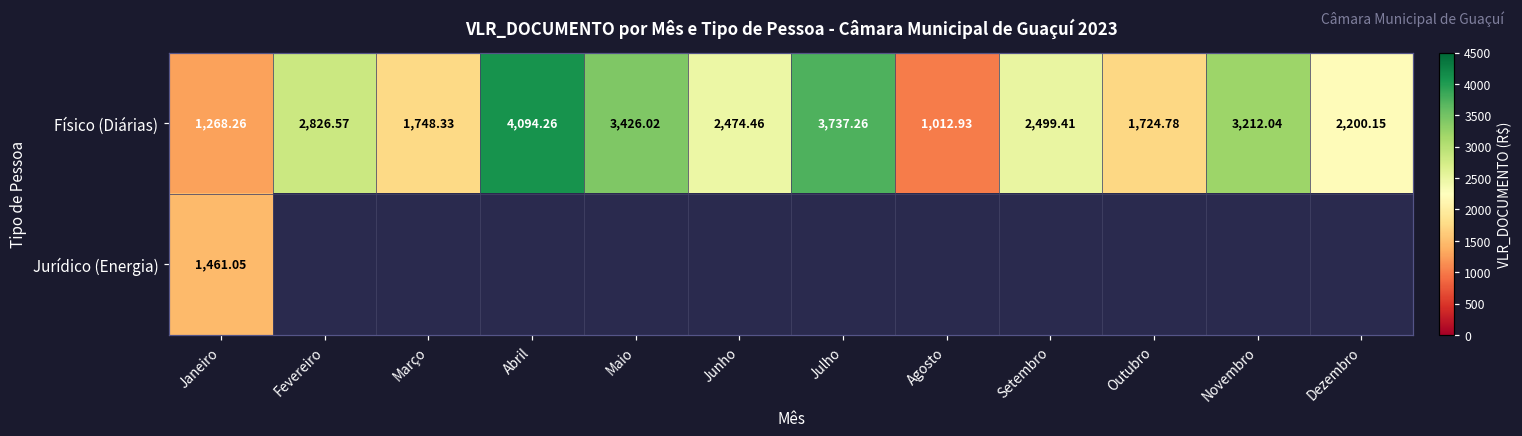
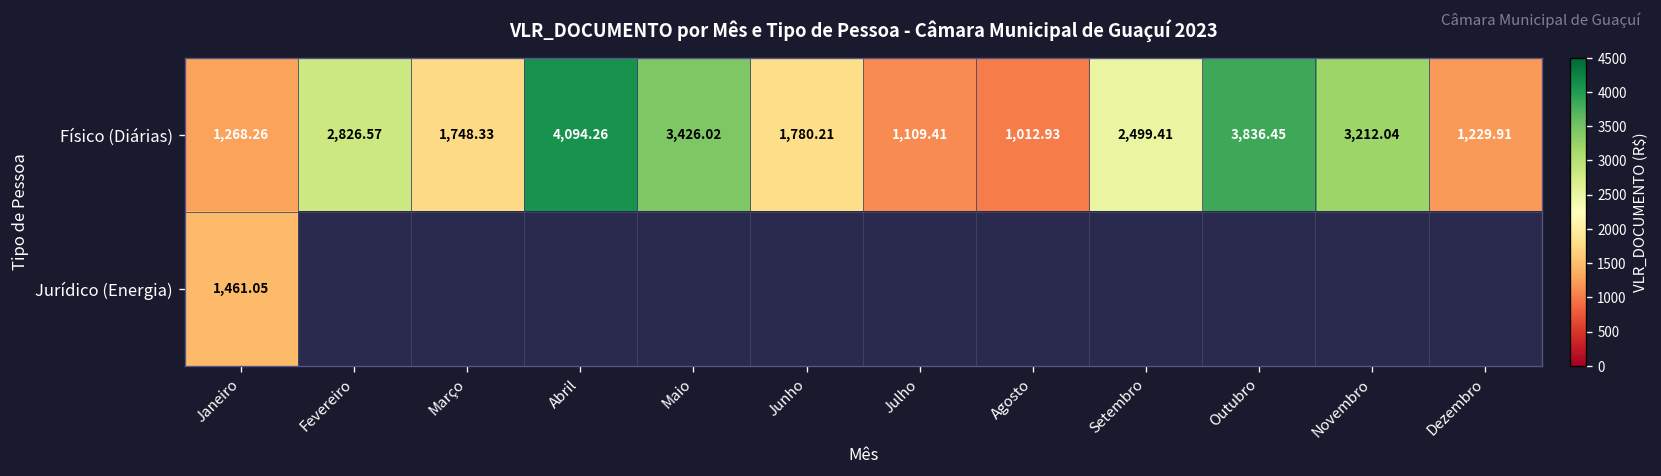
Físico (Diárias), Junho: 2,474.46 -> 1,780.21
Físico (Diárias), Julho: 3,737.26 -> 1,109.41
Físico (Diárias), Outubro: 1,724.78 -> 3,836.45
Físico (Diárias), Dezembro: 2,200.15 -> 1,229.91
